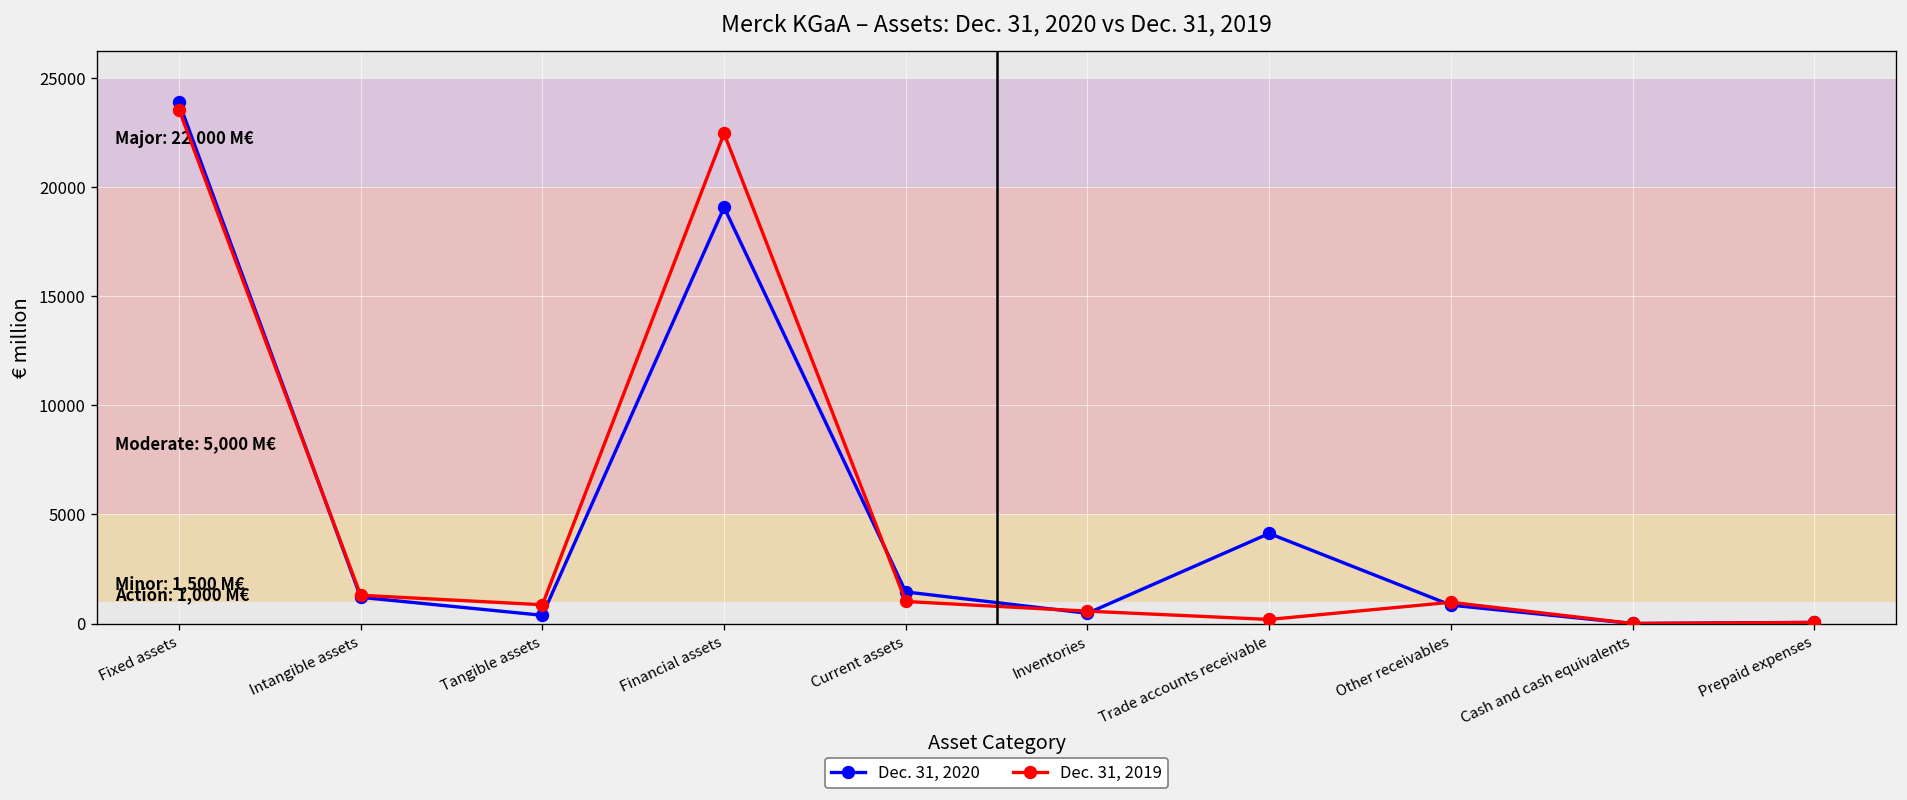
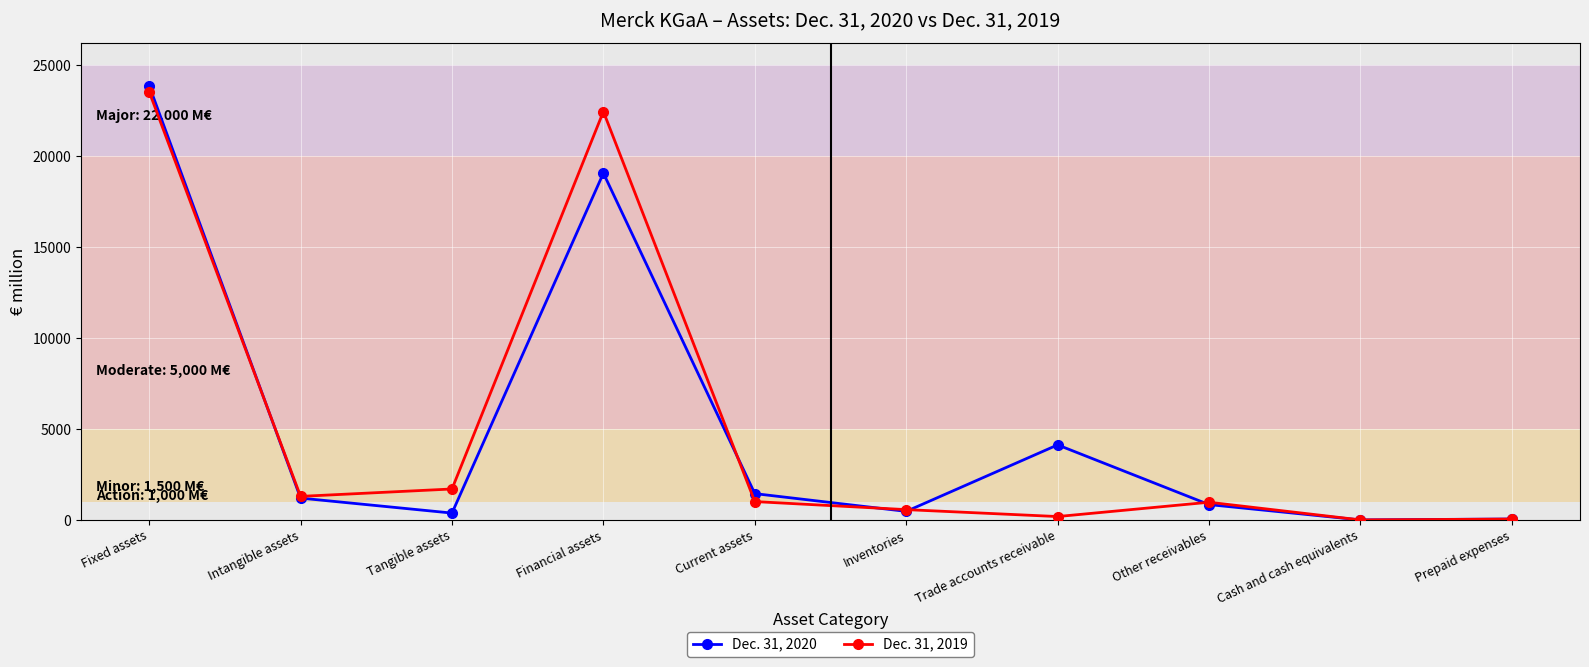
Dec. 31, 2019, Tangible assets: 900 -> 1700
